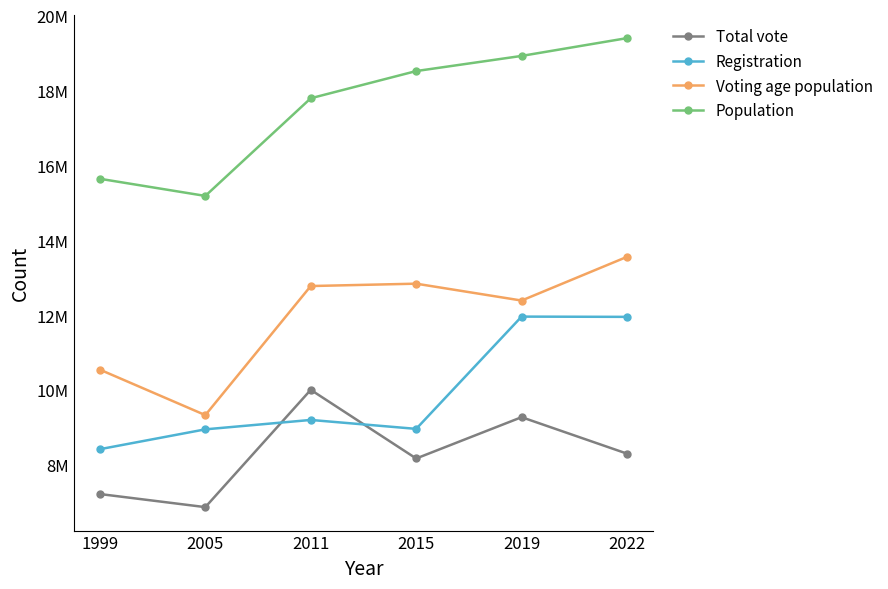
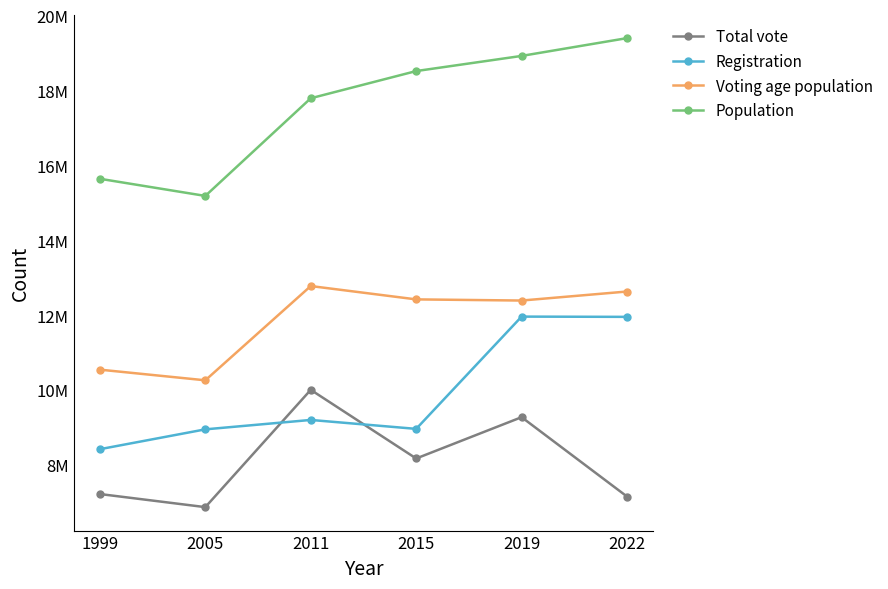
Voting age population, 2005: 9300000 -> 10300000
Voting age population, 2015: 12800000 -> 12400000
Total vote, 2022: 8300000 -> 7200000
Voting age population, 2022: 13600000 -> 12600000
